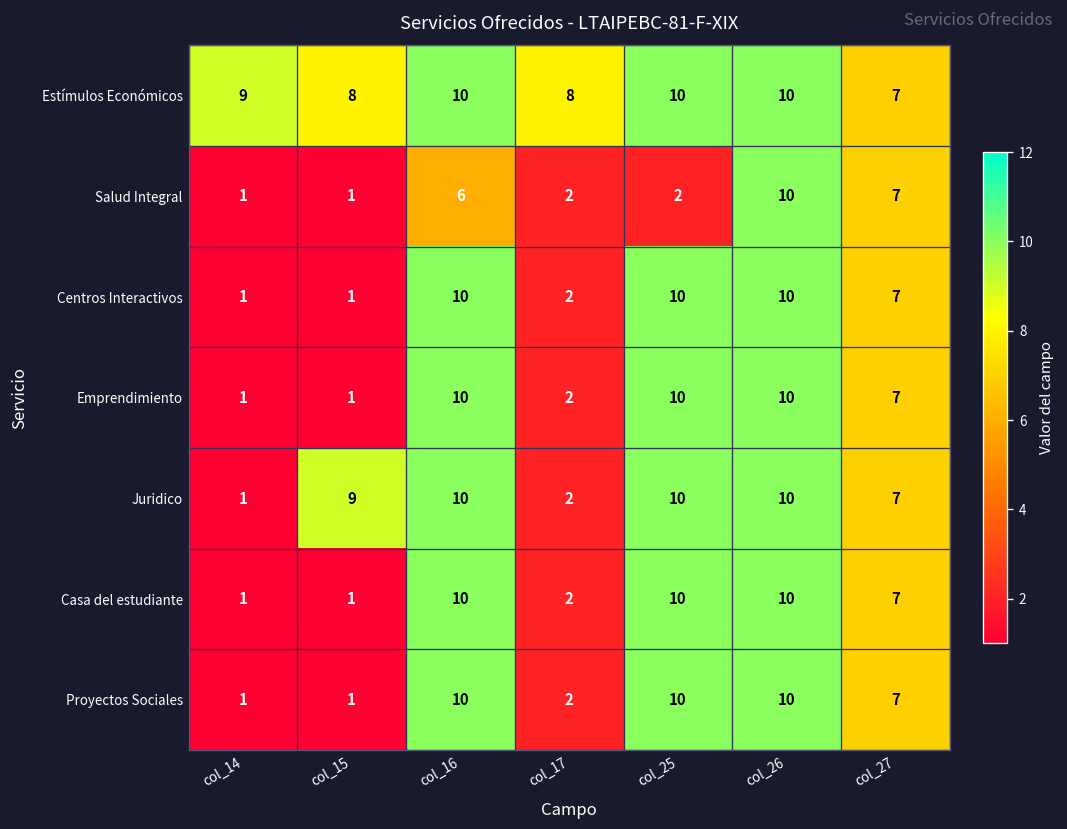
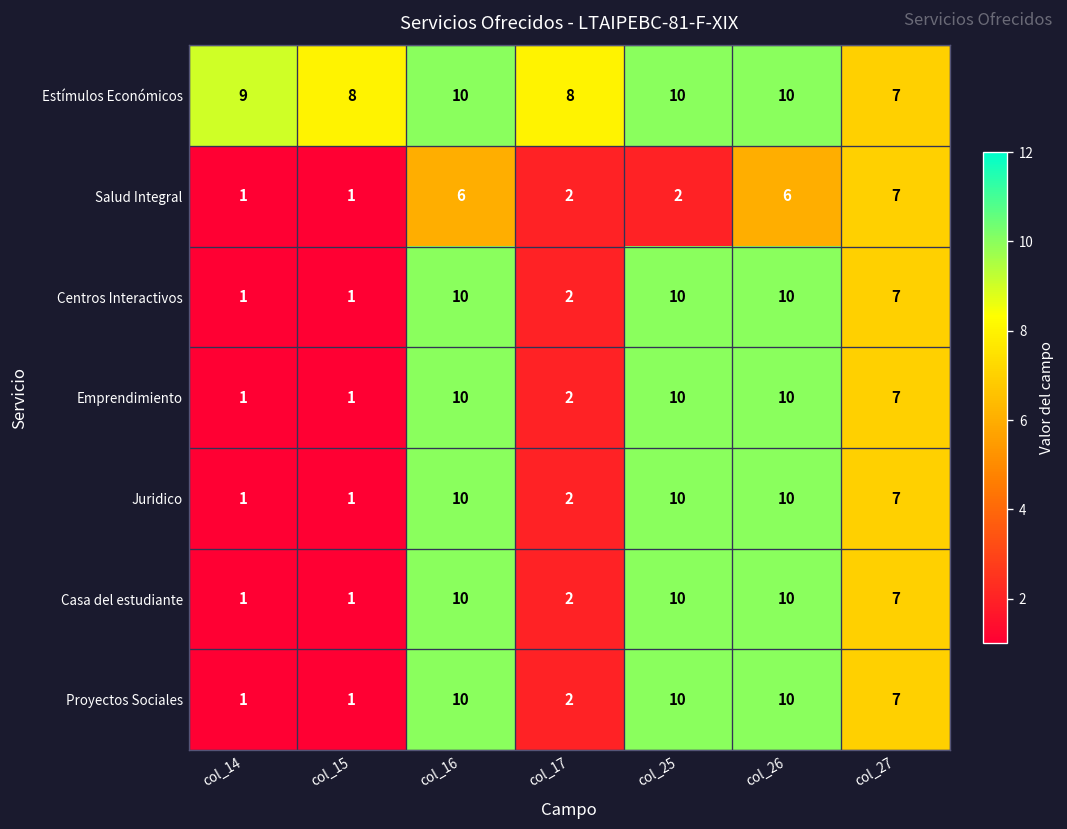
Salud Integral, col_26: 10 -> 6
Juridico, col_15: 9 -> 1
